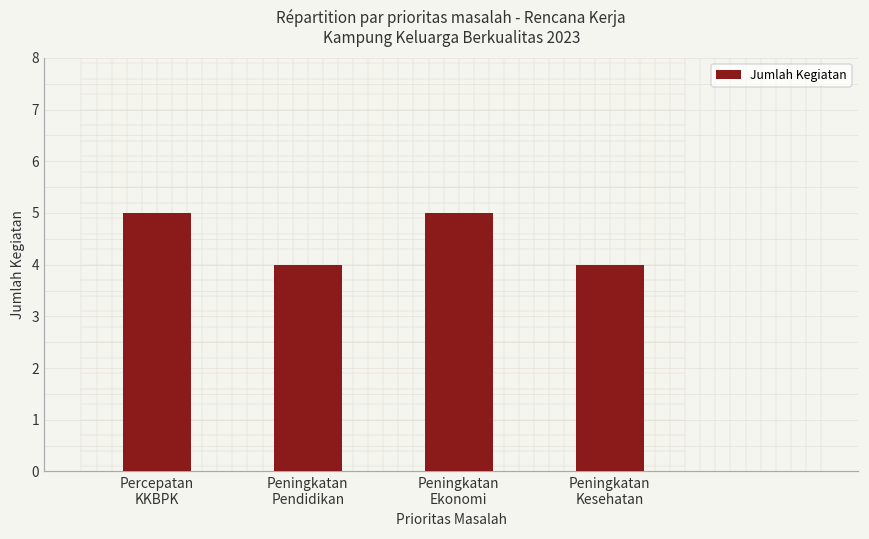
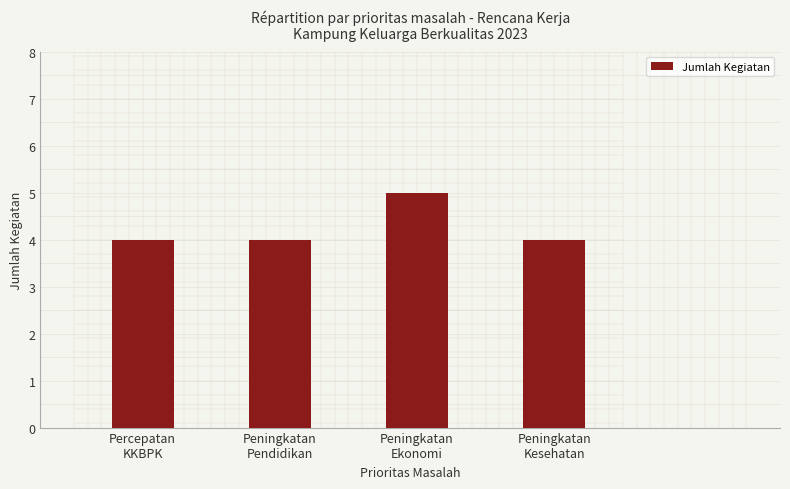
Jumlah Kegiatan, Percepatan KKBPK: 5 -> 4
